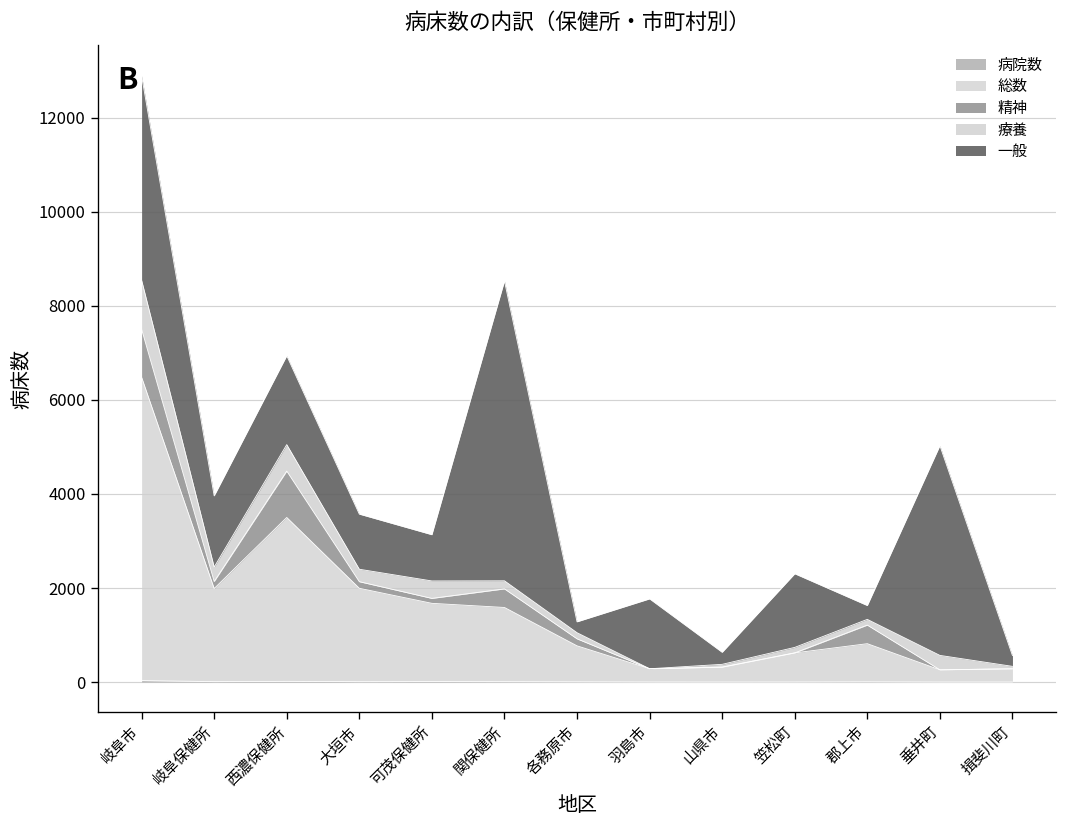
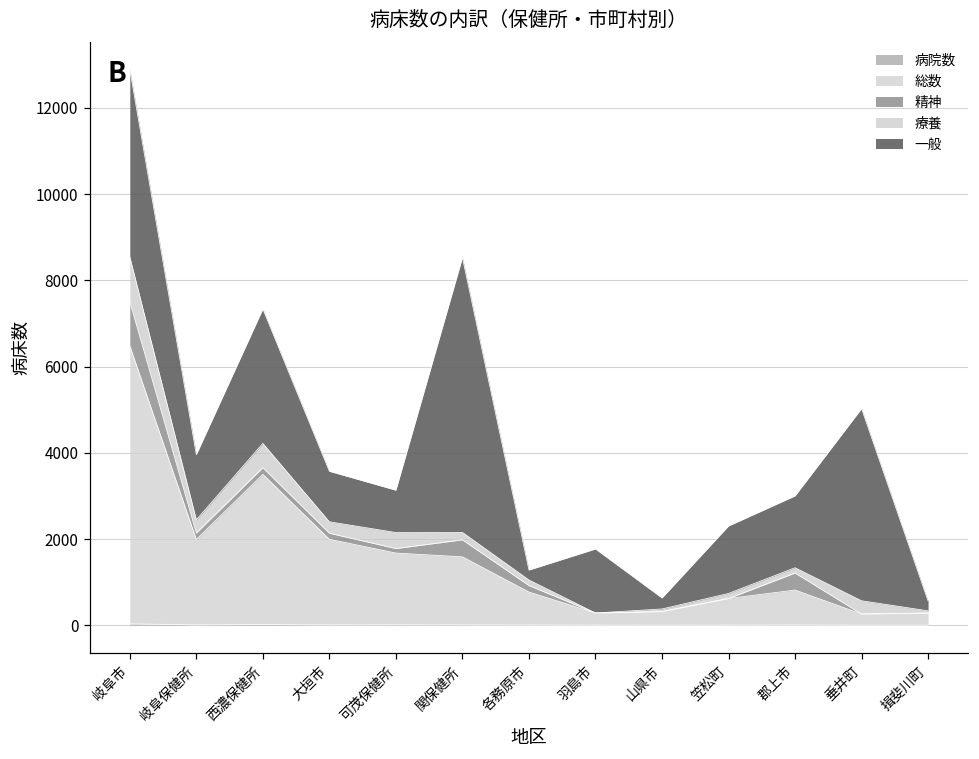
精神, 西濃保健所: 1000 -> 200
一般, 西濃保健所: 1900 -> 3100
一般, 郡上市: 300 -> 1700
